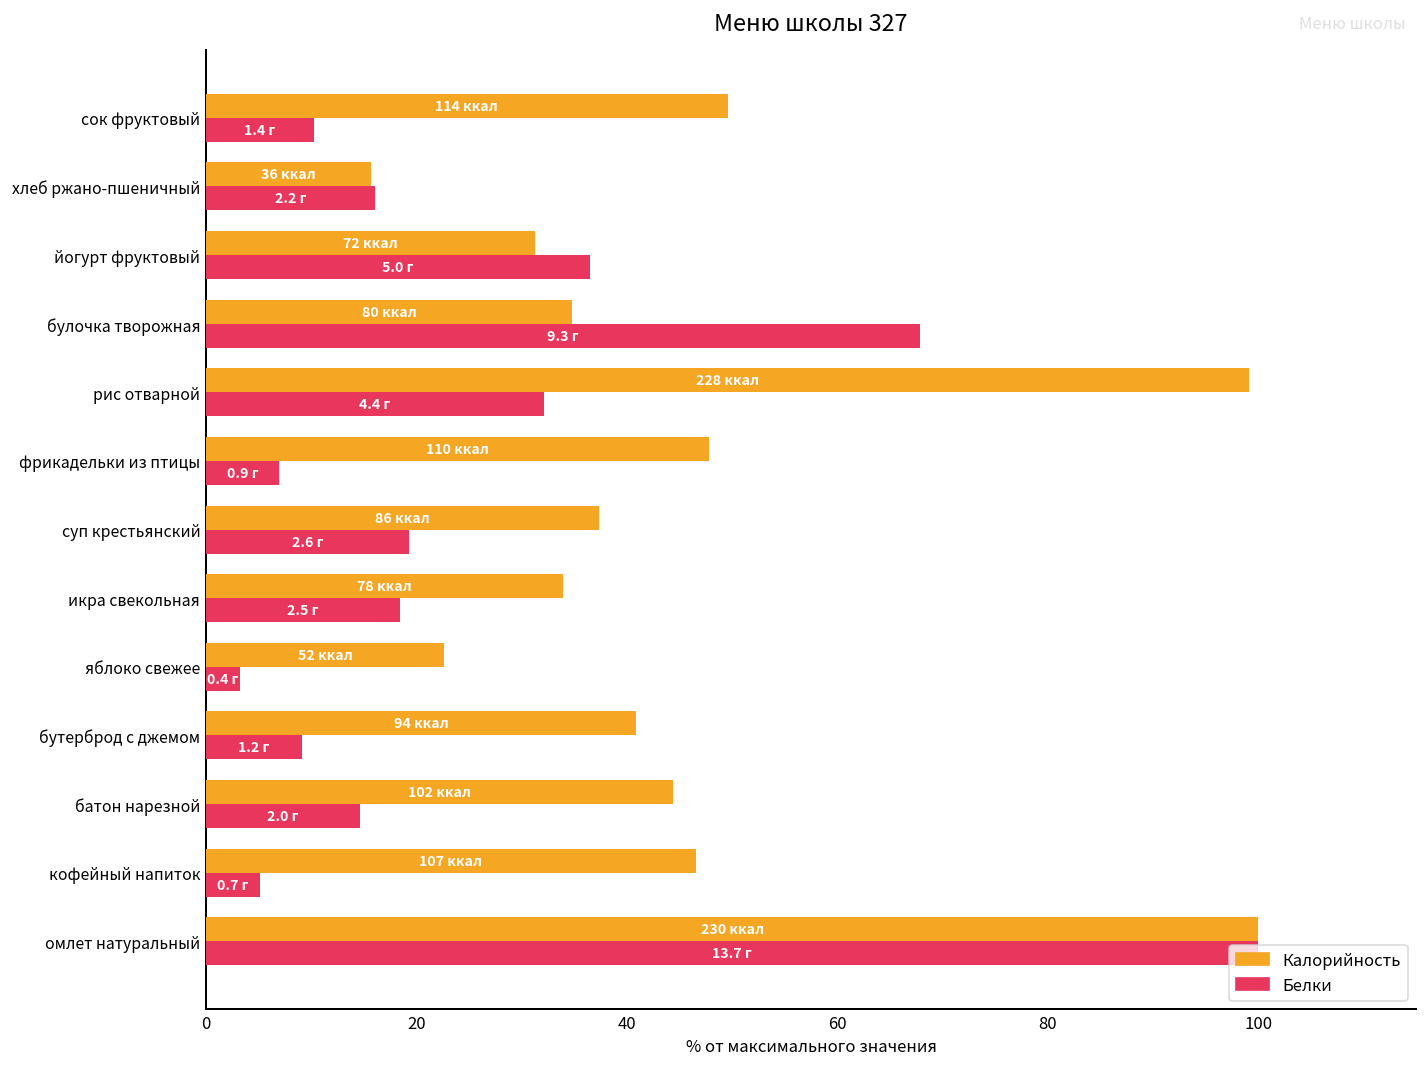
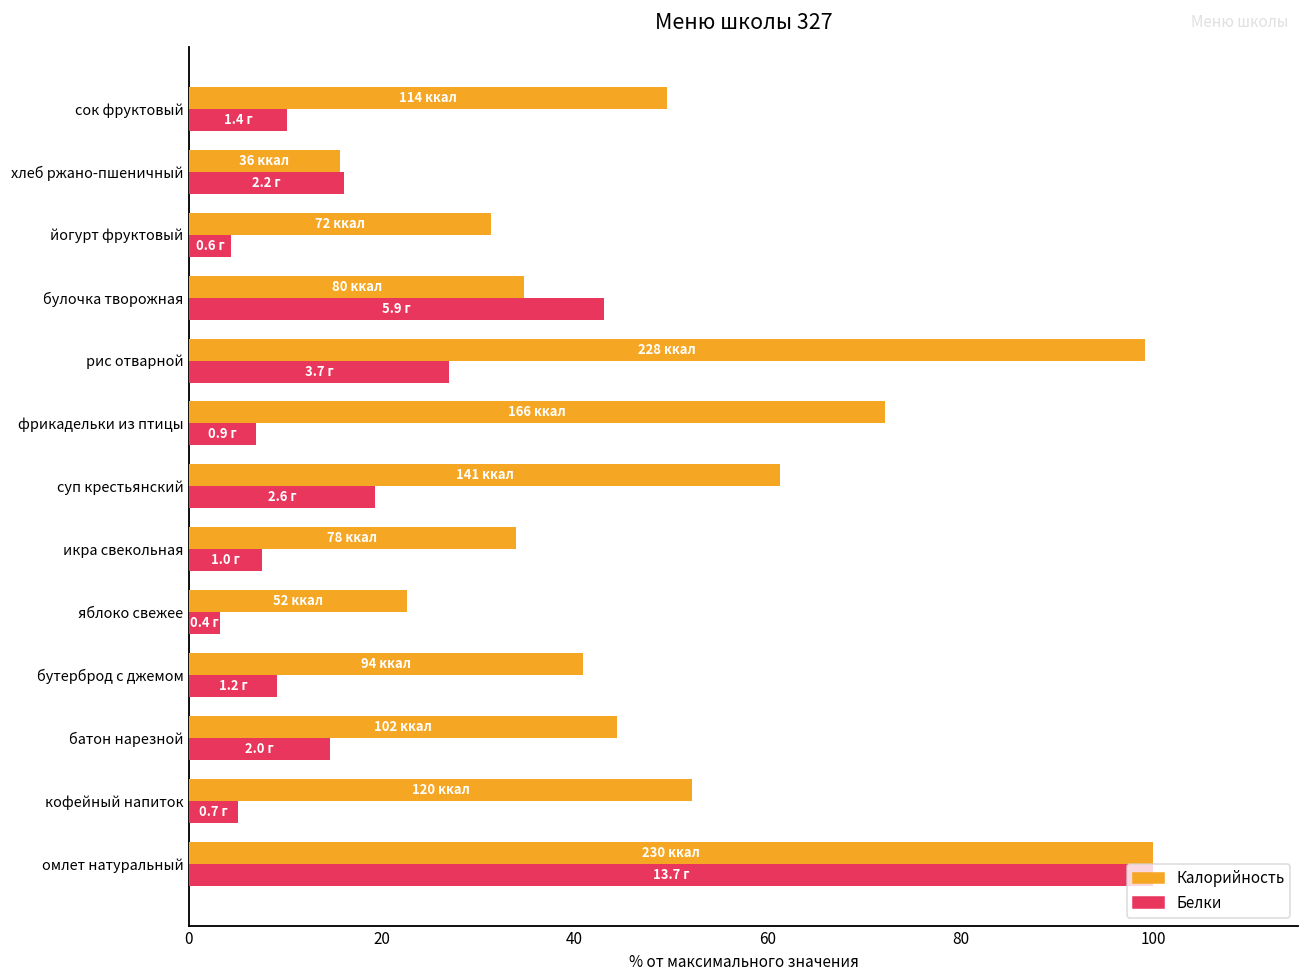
Белки, йогурт фруктовый: 5.0 -> 0.6
Белки, булочка творожная: 9.3 -> 5.9
Белки, рис отварной: 4.4 -> 3.7
Калорийность, фрикадельки из птицы: 110 -> 166
Калорийность, суп крестьянский: 86 -> 141
Белки, икра свекольная: 2.5 -> 1.0
Калорийность, кофейный напиток: 107 -> 120
